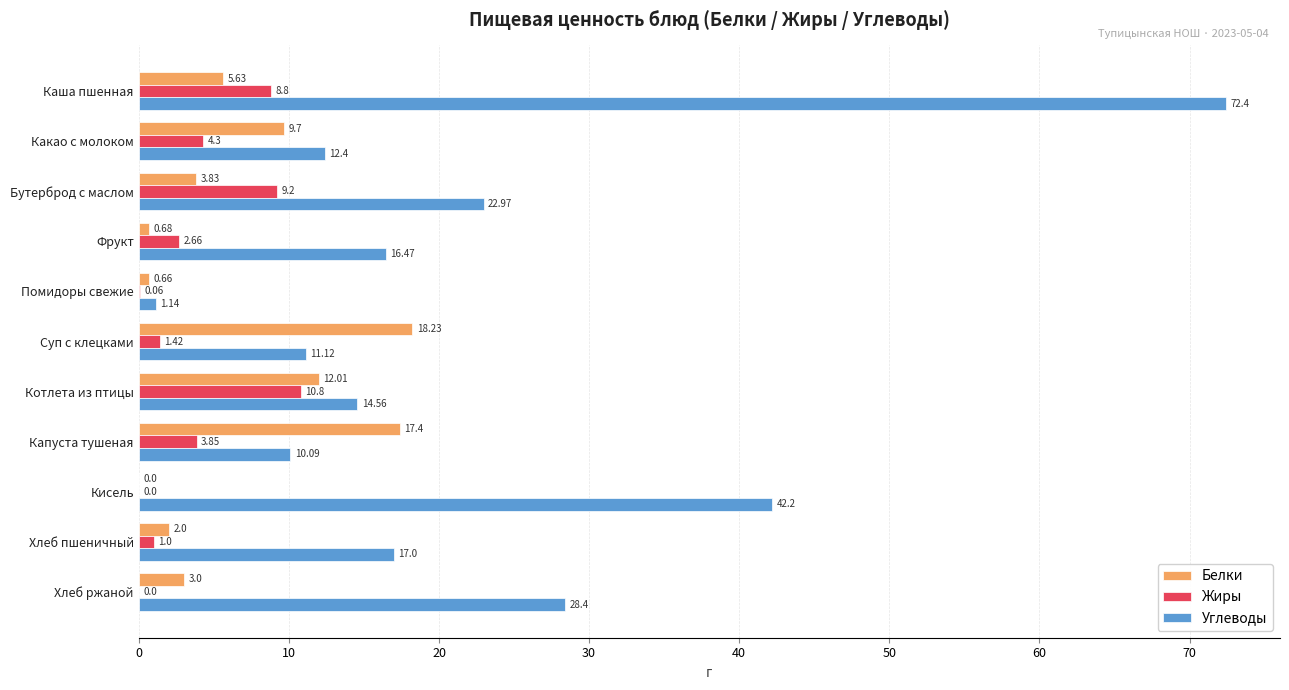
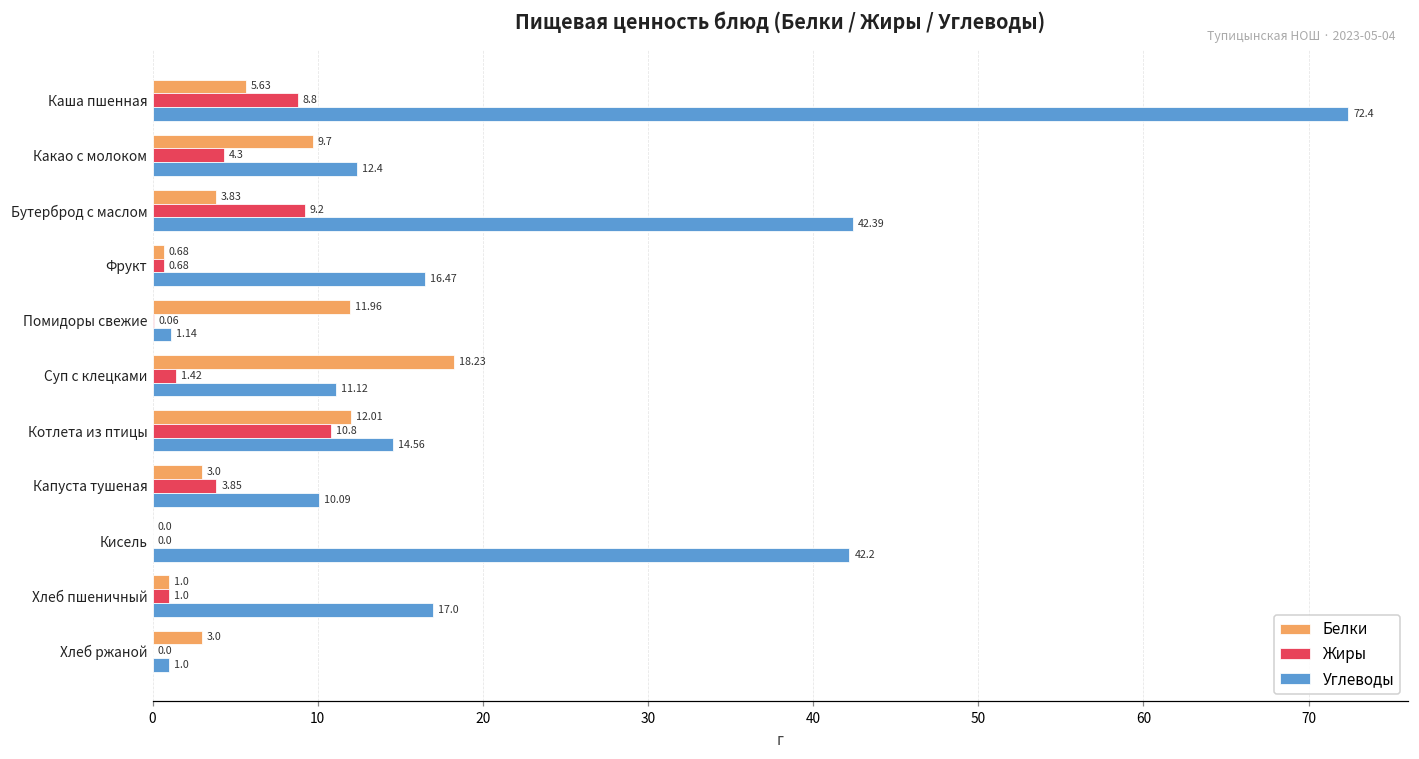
Углеводы, Бутерброд с маслом: 22.97 -> 42.39
Жиры, Фрукт: 2.66 -> 0.68
Белки, Помидоры свежие: 0.66 -> 11.96
Белки, Капуста тушеная: 17.4 -> 3.0
Белки, Хлеб пшеничный: 2.0 -> 1.0
Углеводы, Хлеб ржаной: 28.4 -> 1.0
